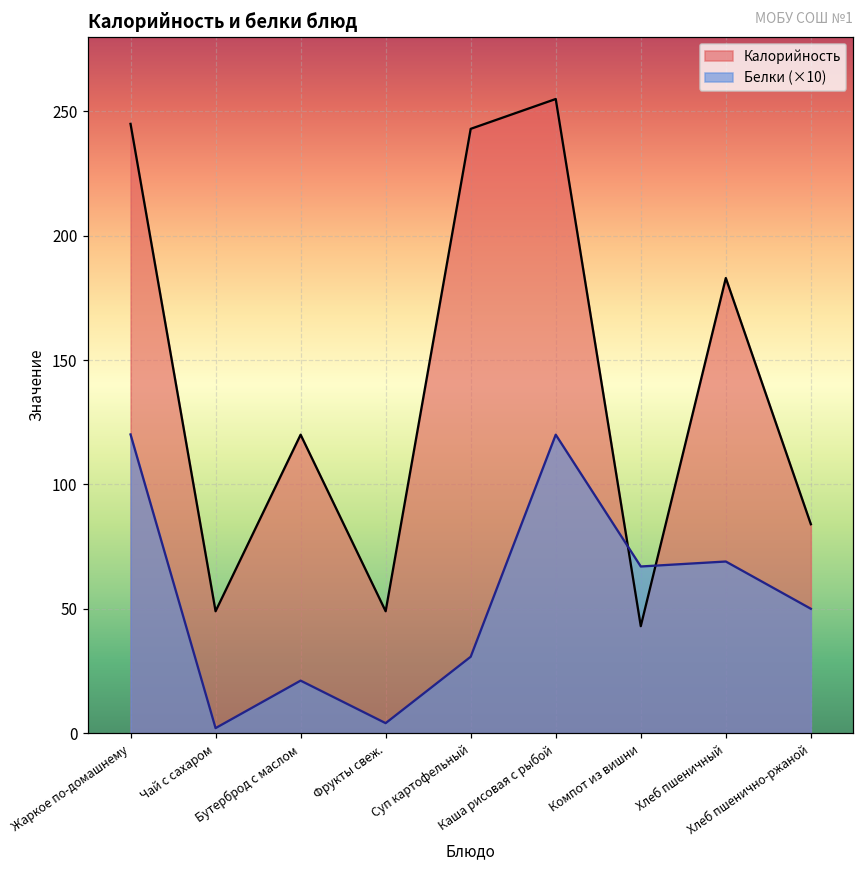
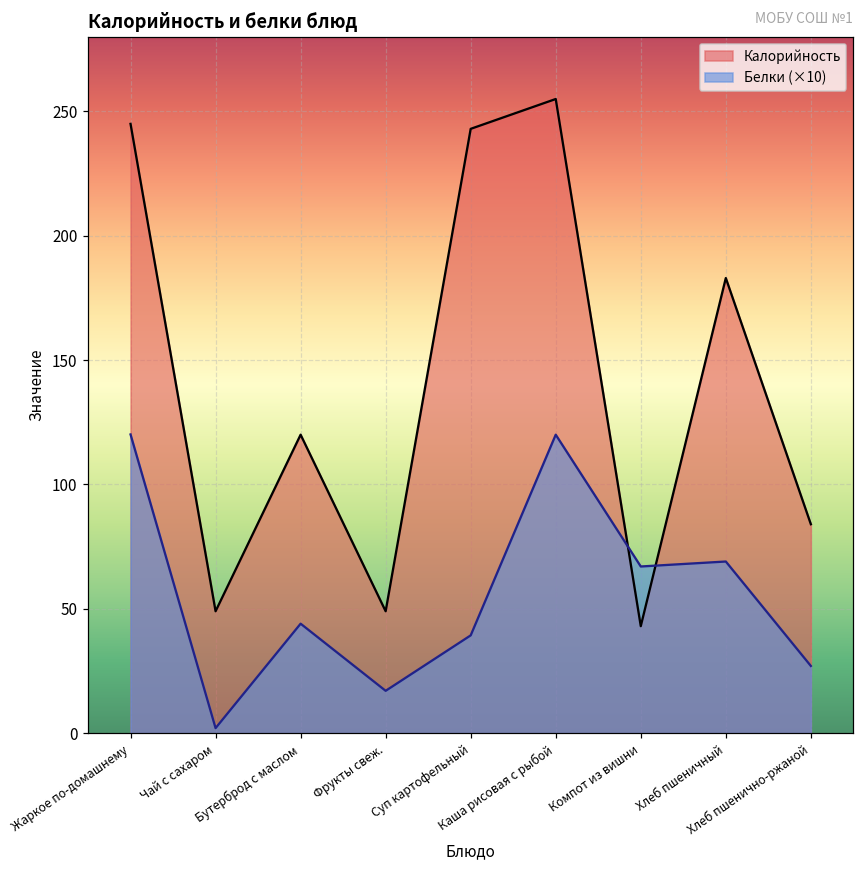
Белки (×10), Бутерброд с маслом: 21 -> 44
Белки (×10), Фрукты свеж.: 4 -> 17
Белки (×10), Суп картофельный: 31 -> 39
Белки (×10), Хлеб пшенично-ржаной: 50 -> 27
